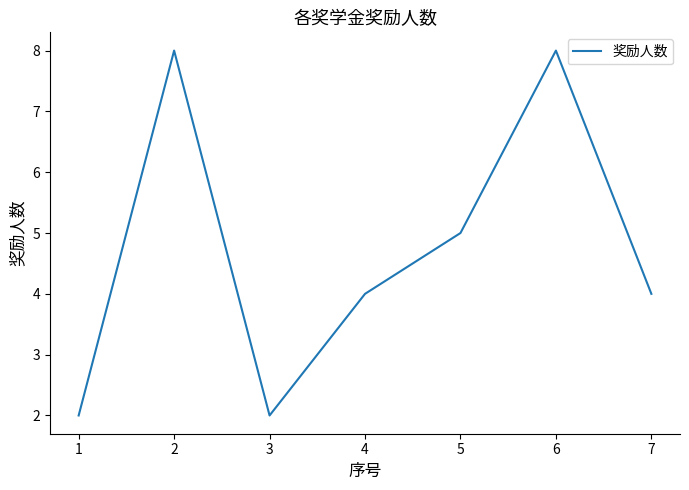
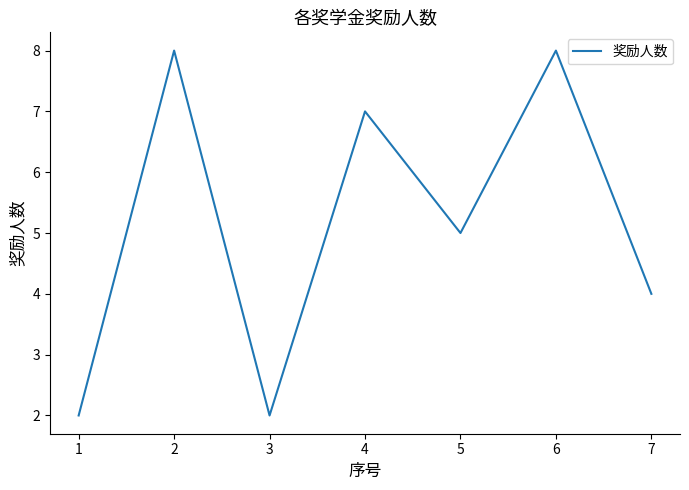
4: 4 -> 7
